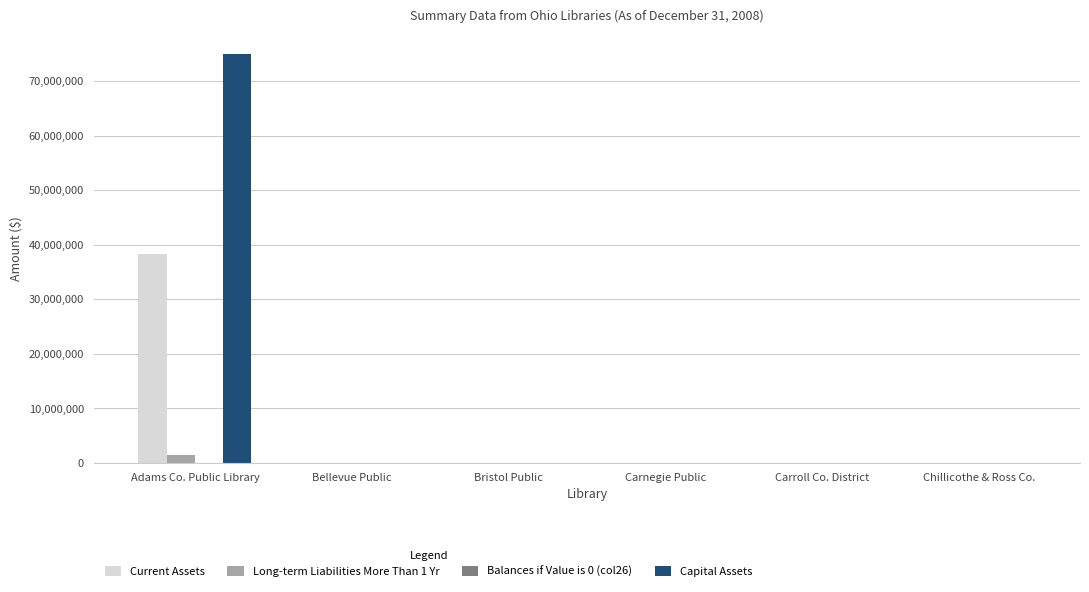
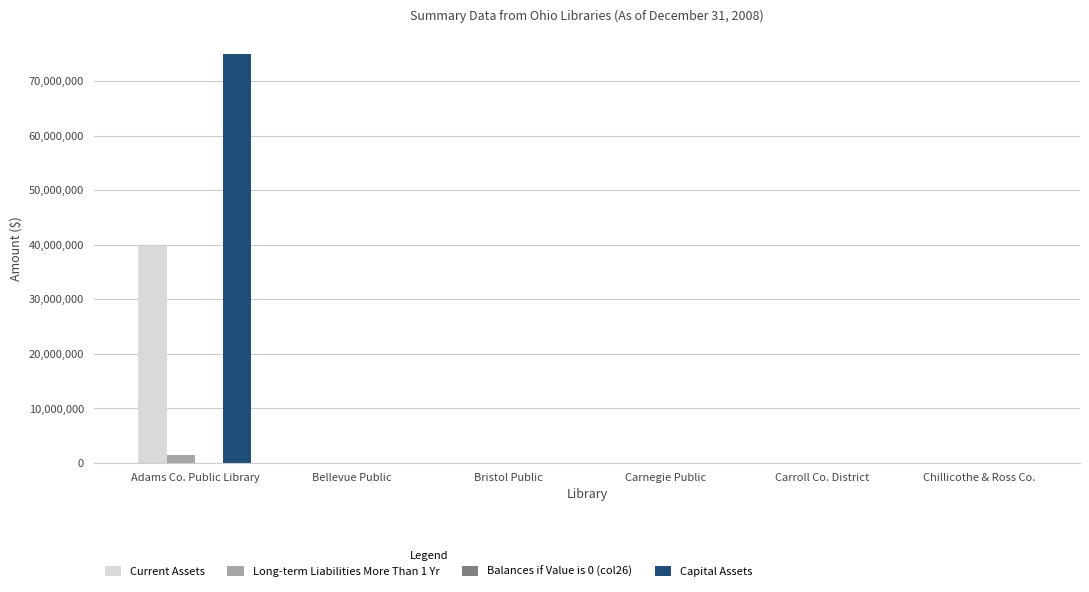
Current Assets, Adams Co. Public Library: 38,000,000 -> 40,000,000
